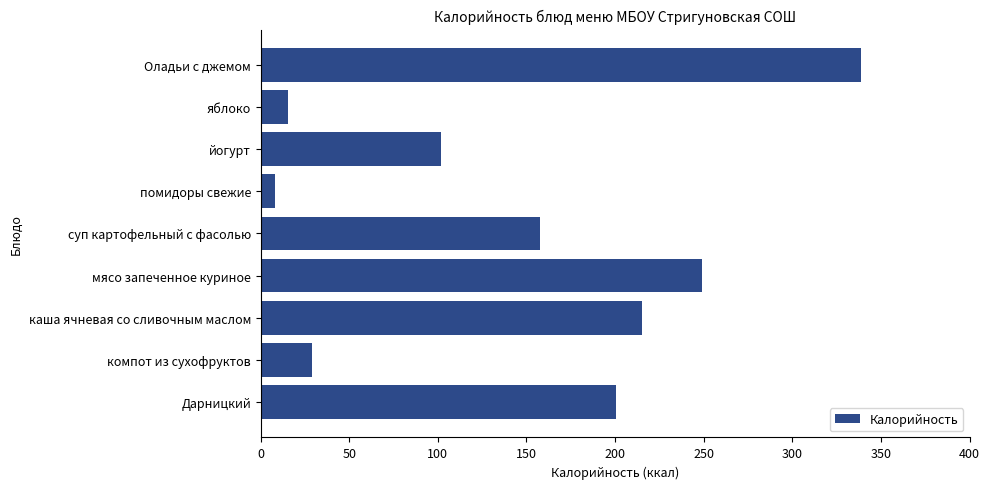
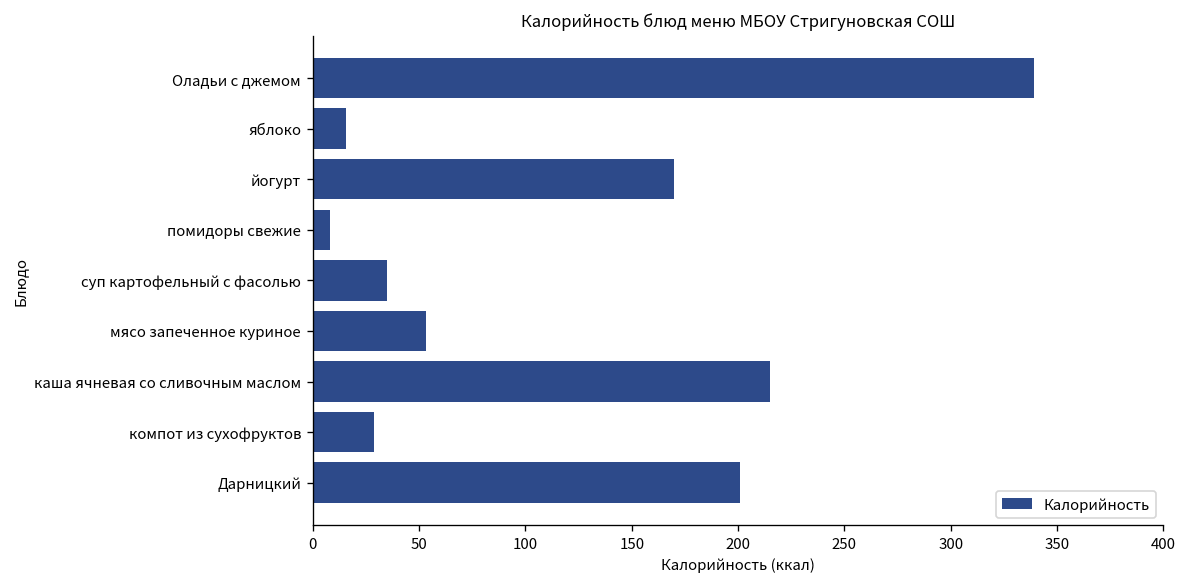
йогурт: 102 -> 170
суп картофельный с фасолью: 157 -> 35
мясо запеченное куриное: 249 -> 53
